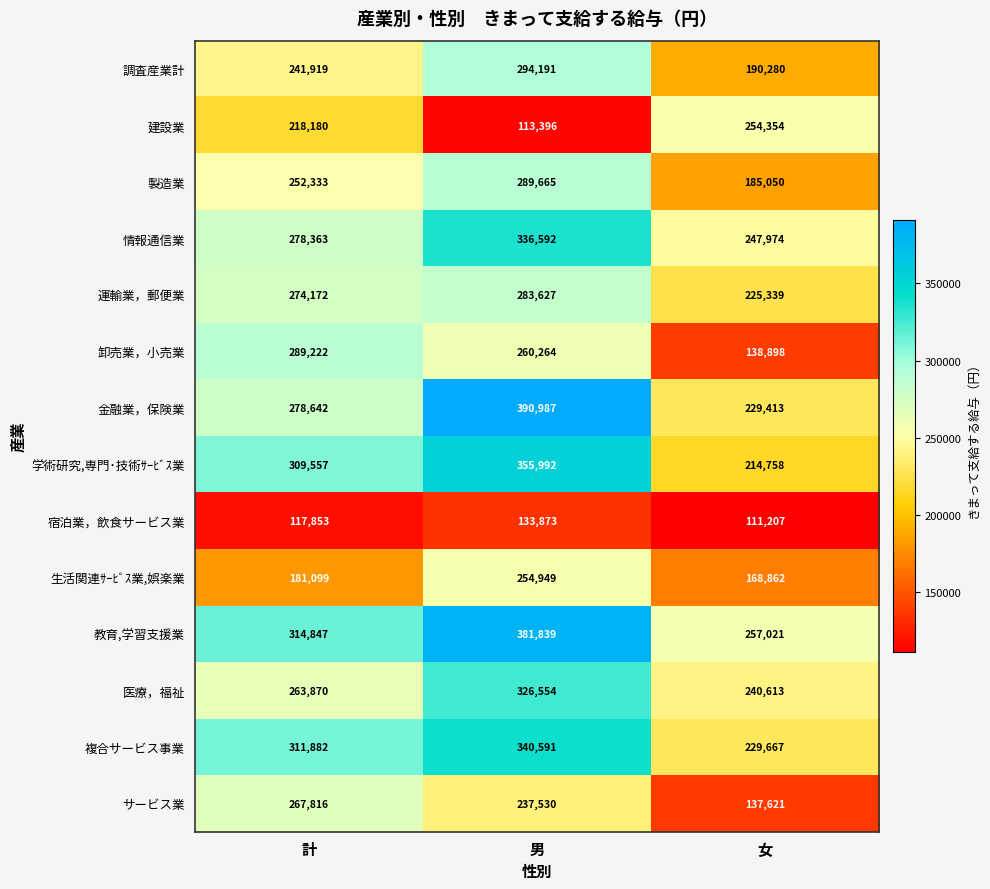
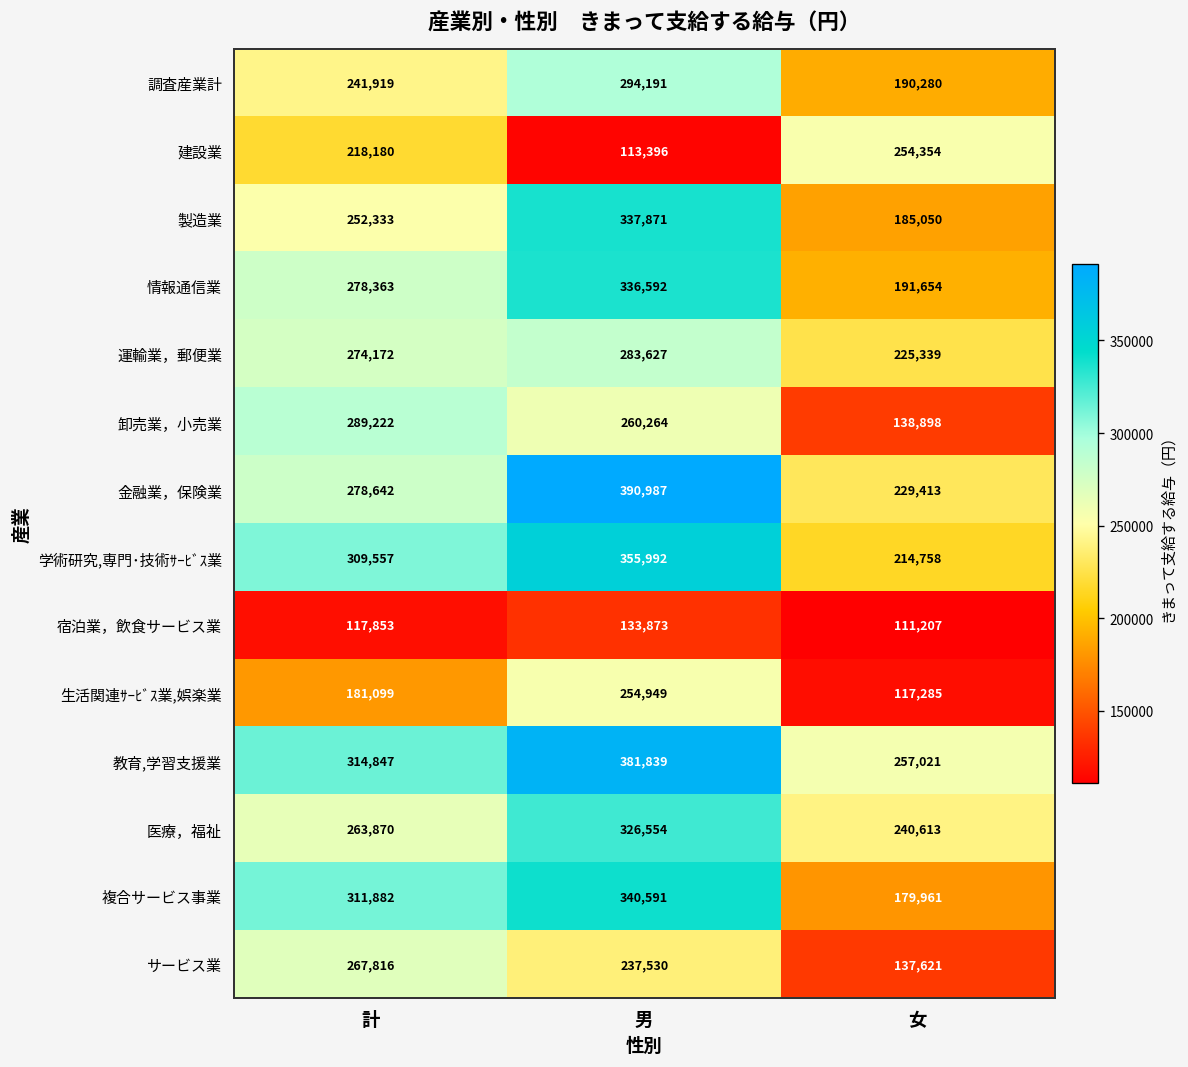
製造業, 男: 289,665 -> 337,871
情報通信業, 女: 247,974 -> 191,654
生活関連ｻｰﾋﾞｽ業,娯楽業, 女: 168,862 -> 117,285
複合サービス事業, 女: 229,667 -> 179,961
